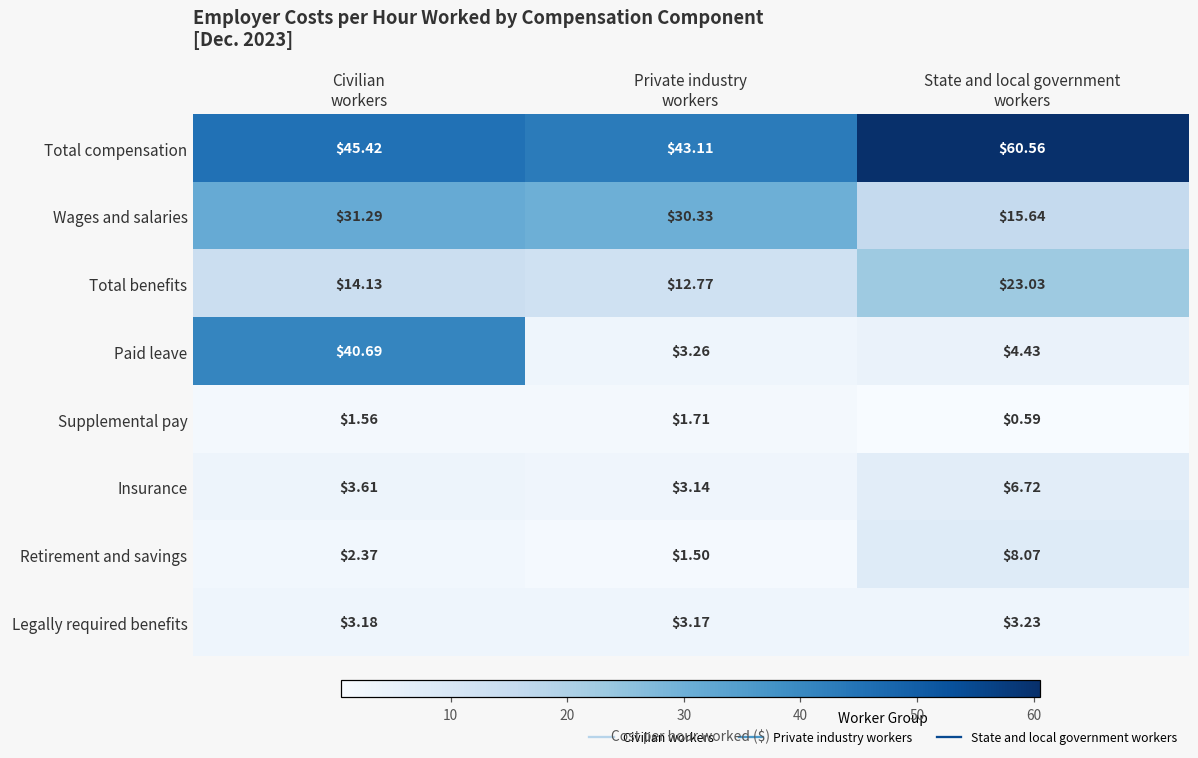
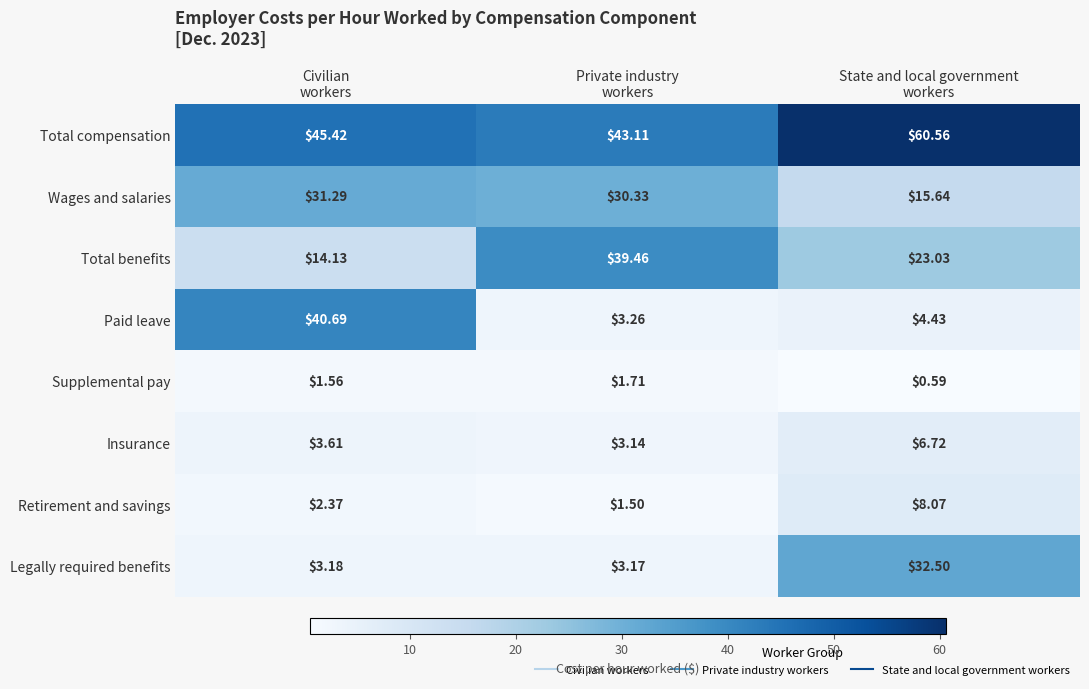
Total benefits, Private industry workers: $12.77 -> $39.46
Legally required benefits, State and local government workers: $3.23 -> $32.50
